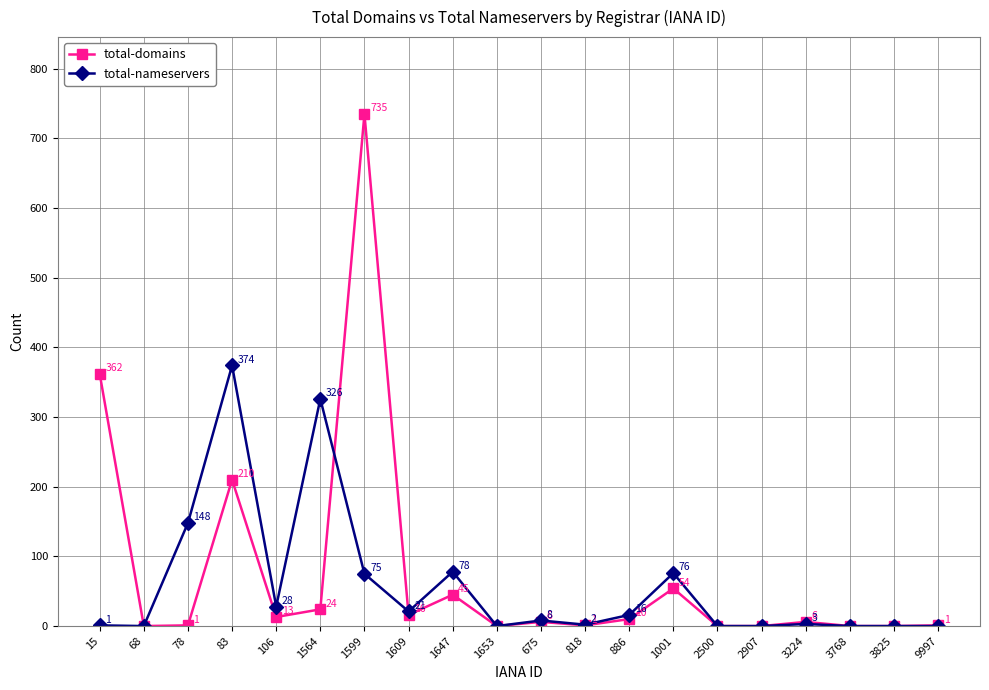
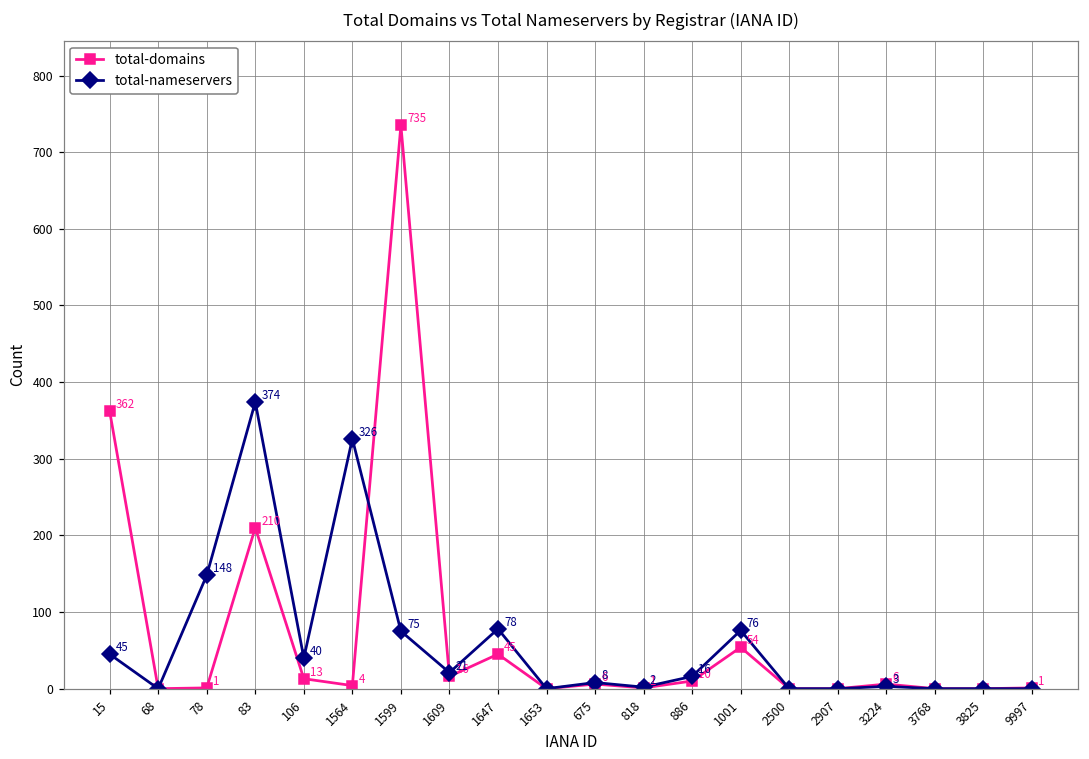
total-nameservers, 15: 1 -> 45
total-nameservers, 106: 28 -> 40
total-domains, 1564: 24 -> 4
